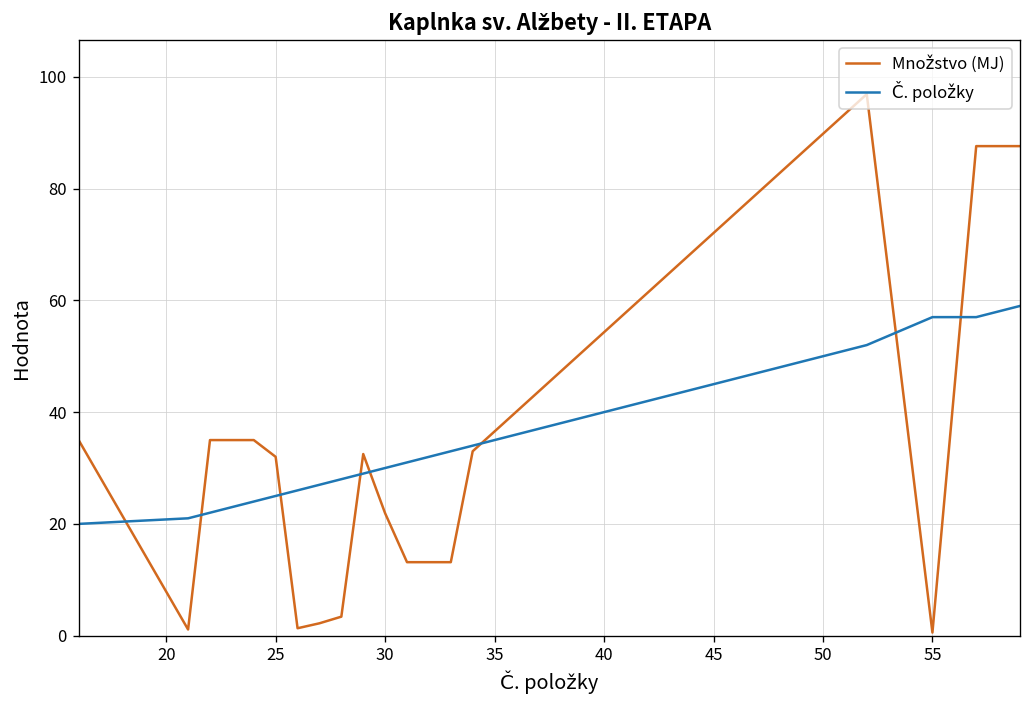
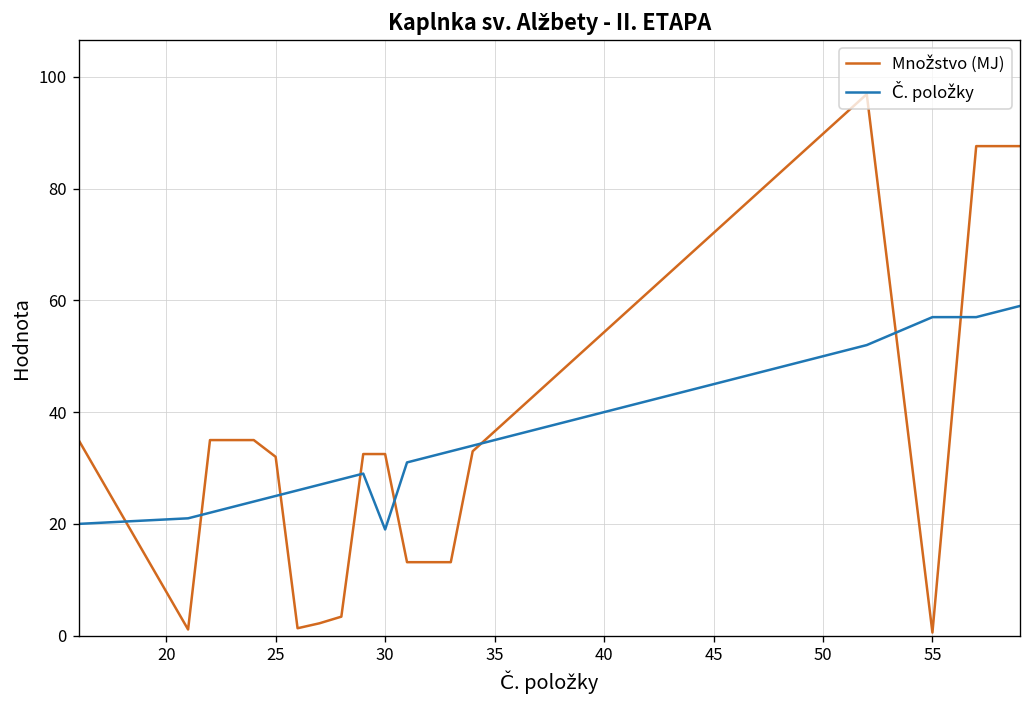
Množstvo (MJ), 30: 22 -> 33
Č. položky, 30: 30 -> 19
